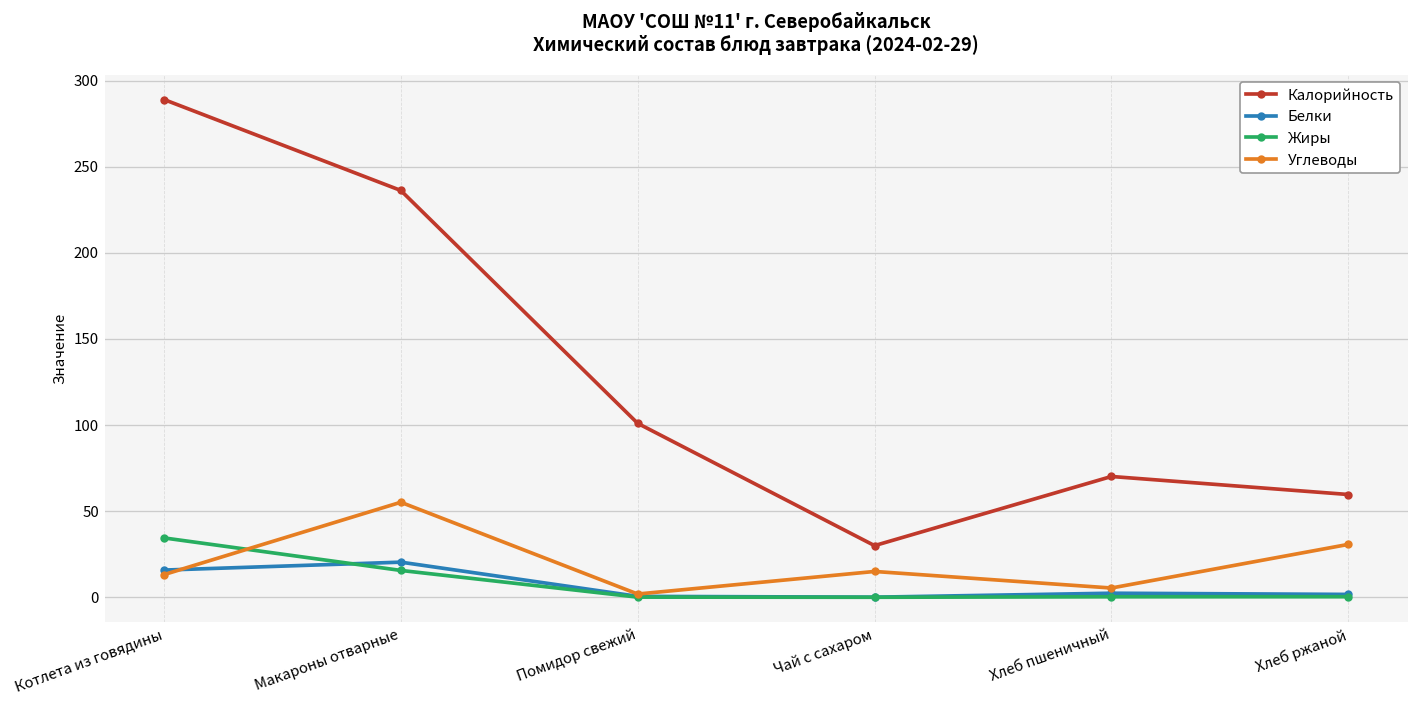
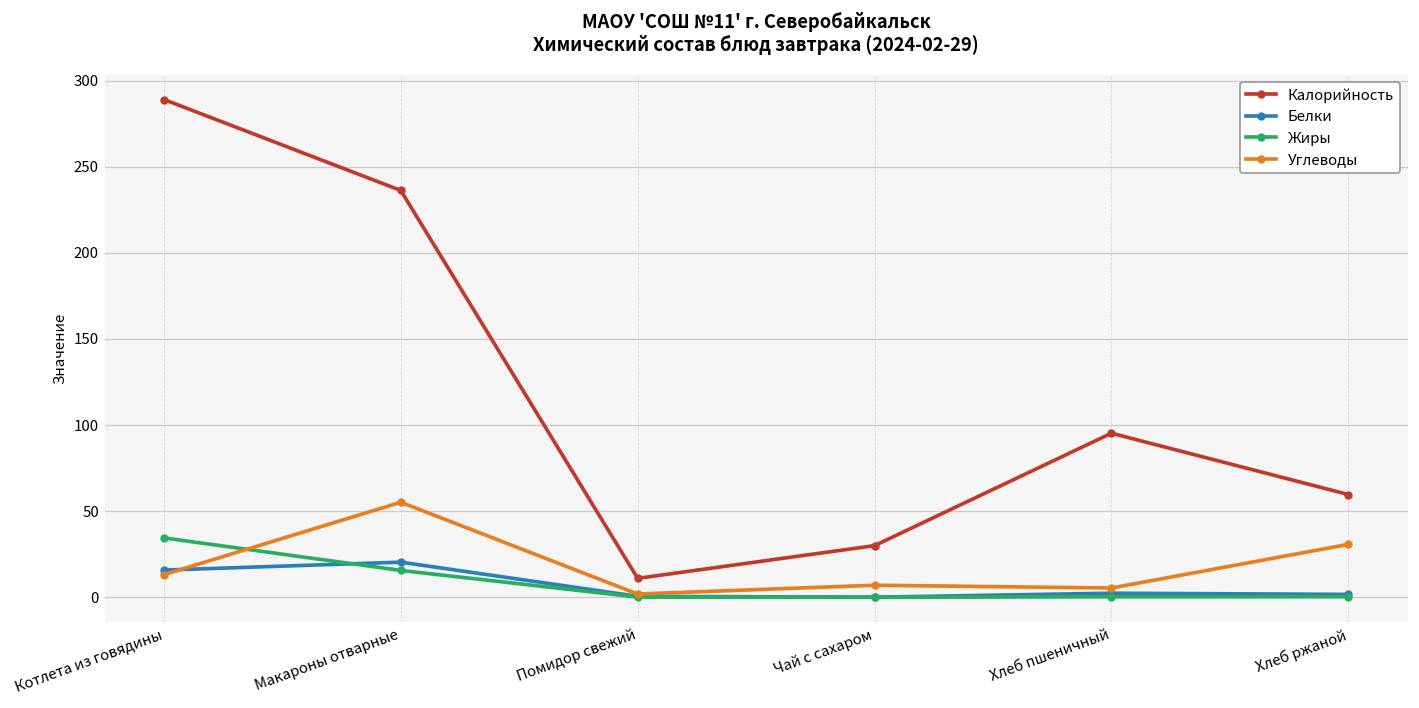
Калорийность, Помидор свежий: 101 -> 11
Углеводы, Чай с сахаром: 15 -> 7
Калорийность, Хлеб пшеничный: 70 -> 95
